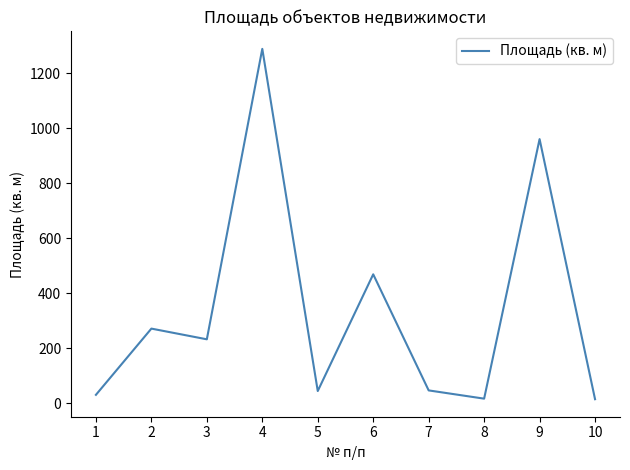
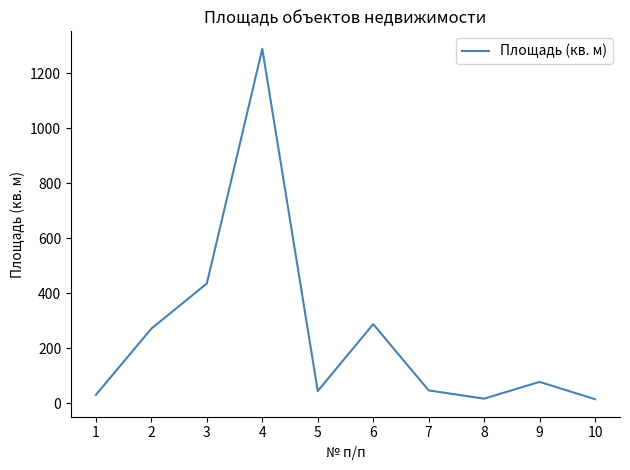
3: 230 -> 440
6: 470 -> 290
9: 960 -> 80
